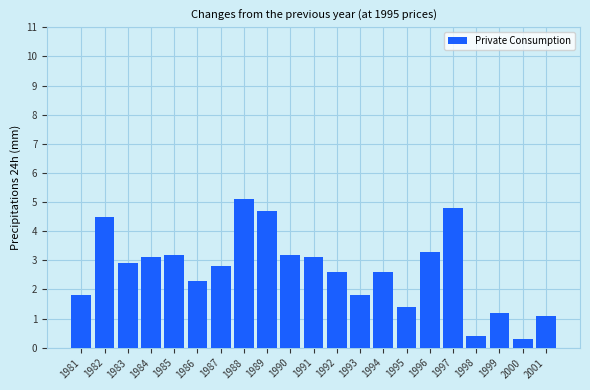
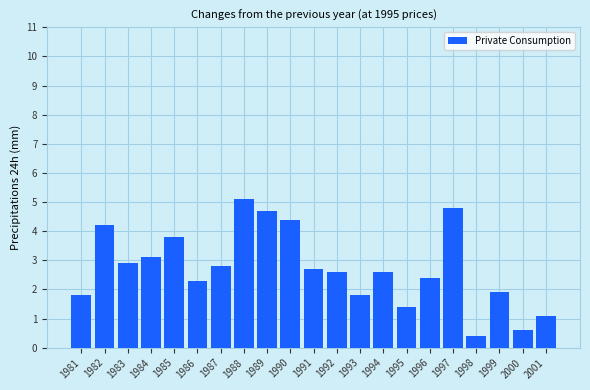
1982: 4.5 -> 4.2
1985: 3.2 -> 3.8
1990: 3.2 -> 4.4
1991: 3.1 -> 2.7
1996: 3.3 -> 2.4
1999: 1.2 -> 1.9
2000: 0.3 -> 0.6
